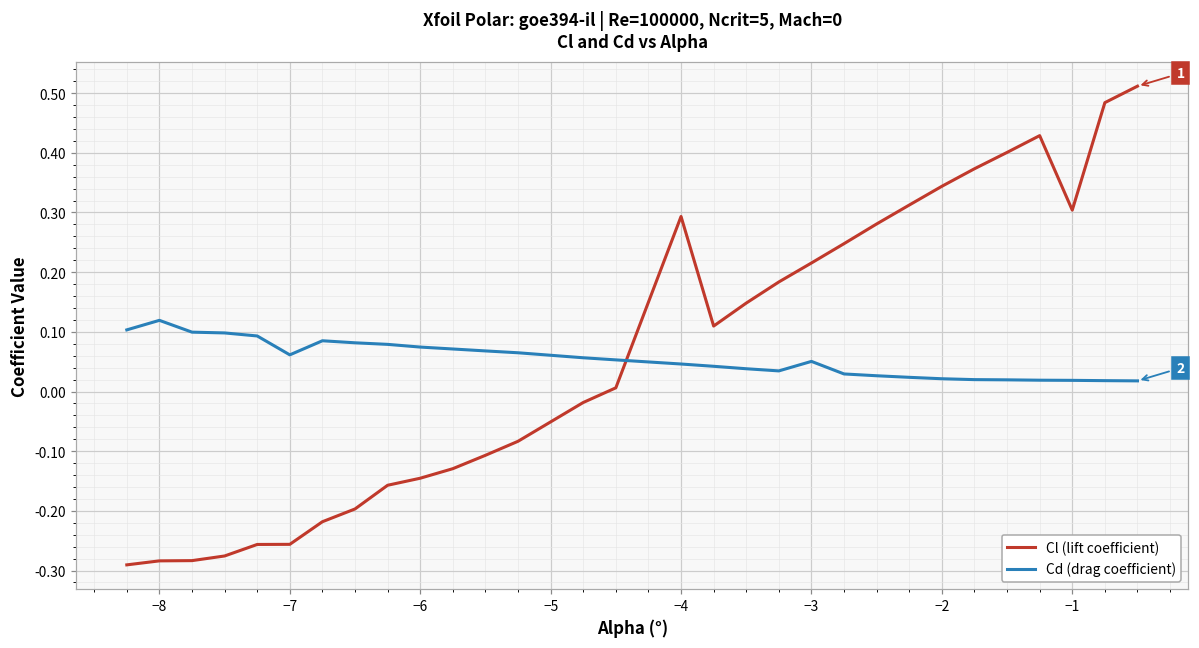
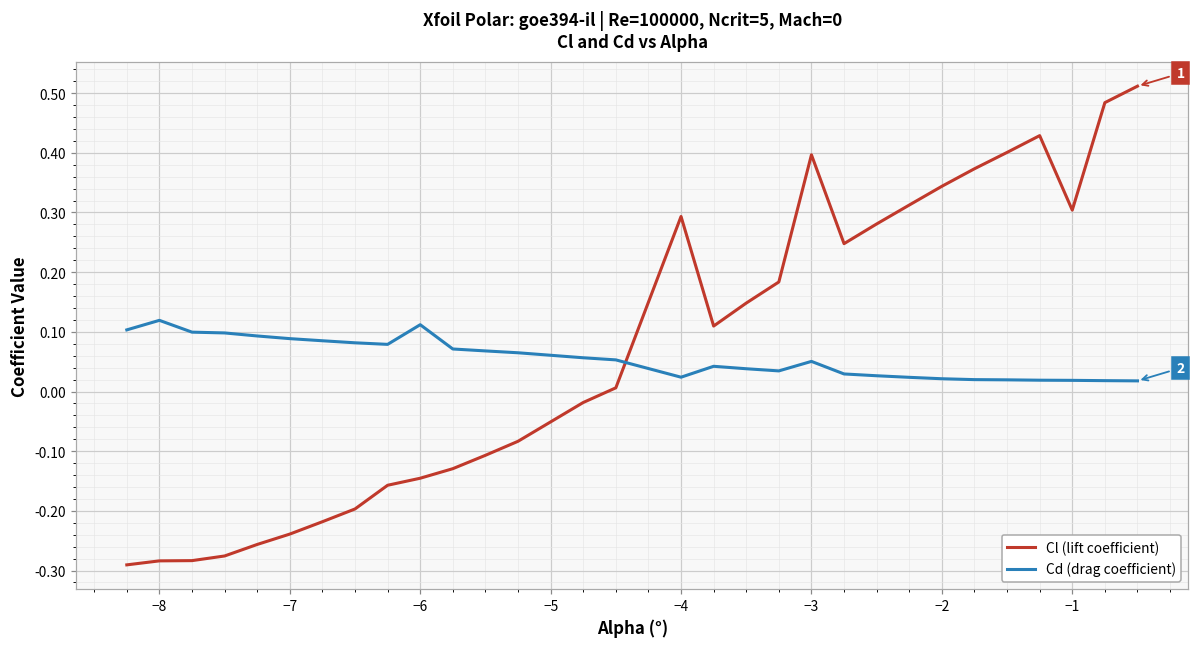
Cl (lift coefficient), −7: -0.26 -> -0.24
Cd (drag coefficient), −7: 0.06 -> 0.09
Cd (drag coefficient), −6: 0.07 -> 0.11
Cd (drag coefficient), −4: 0.05 -> 0.02
Cl (lift coefficient), −3: 0.22 -> 0.40
